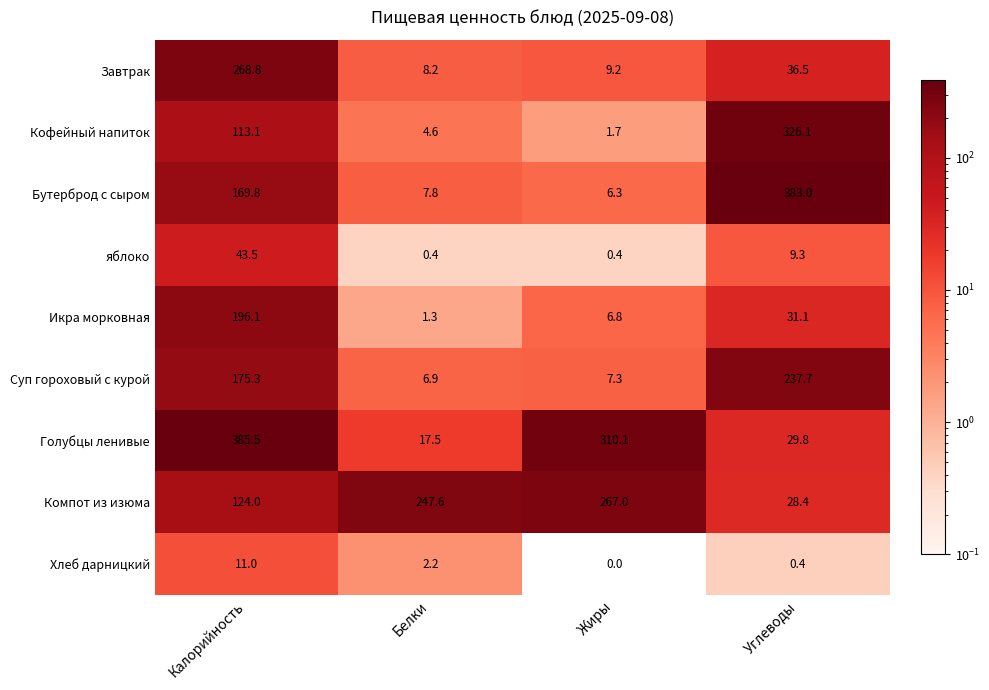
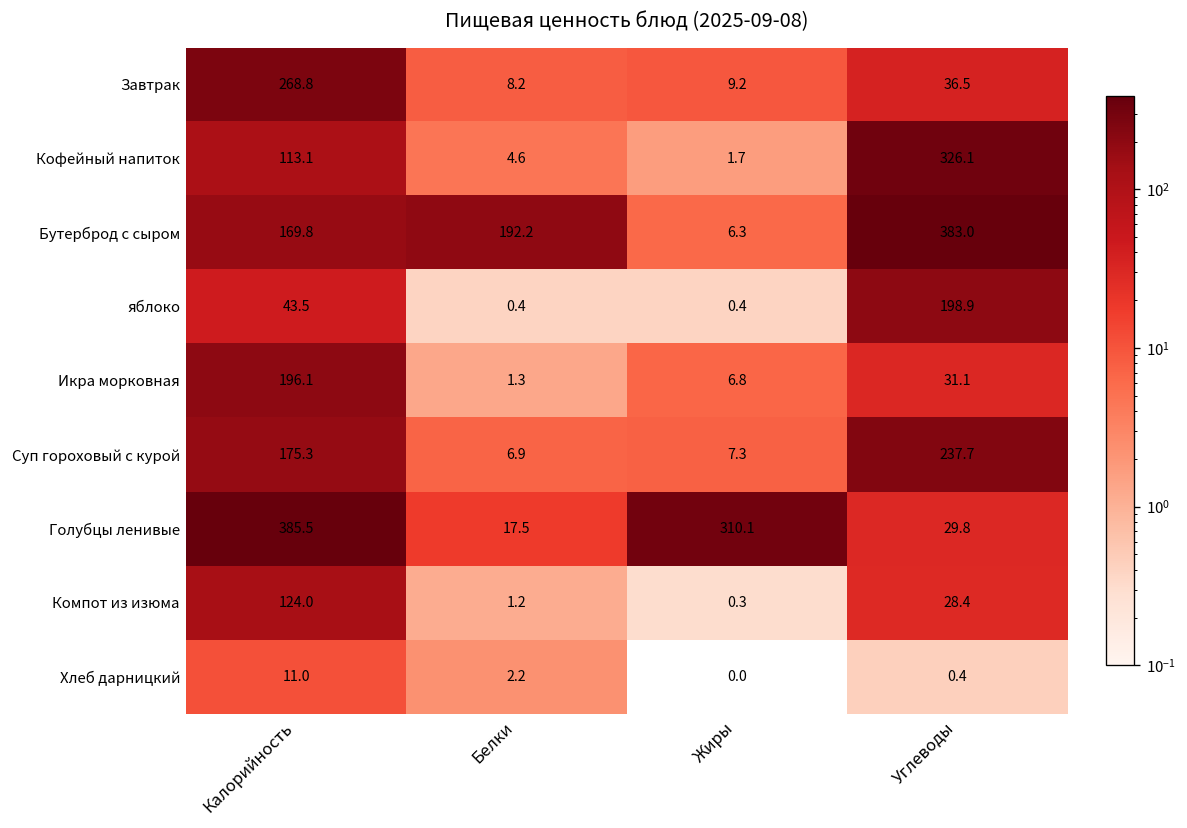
Бутерброд с сыром, Белки: 7.8 -> 192.2
яблоко, Углеводы: 9.3 -> 198.9
Компот из изюма, Белки: 247.6 -> 1.2
Компот из изюма, Жиры: 267.0 -> 0.3
